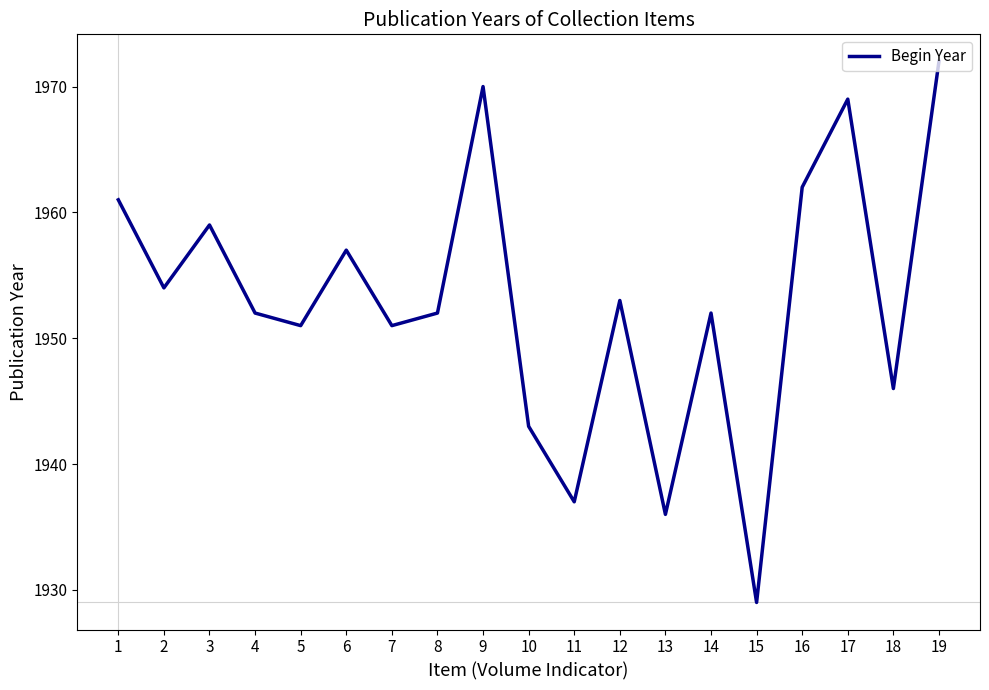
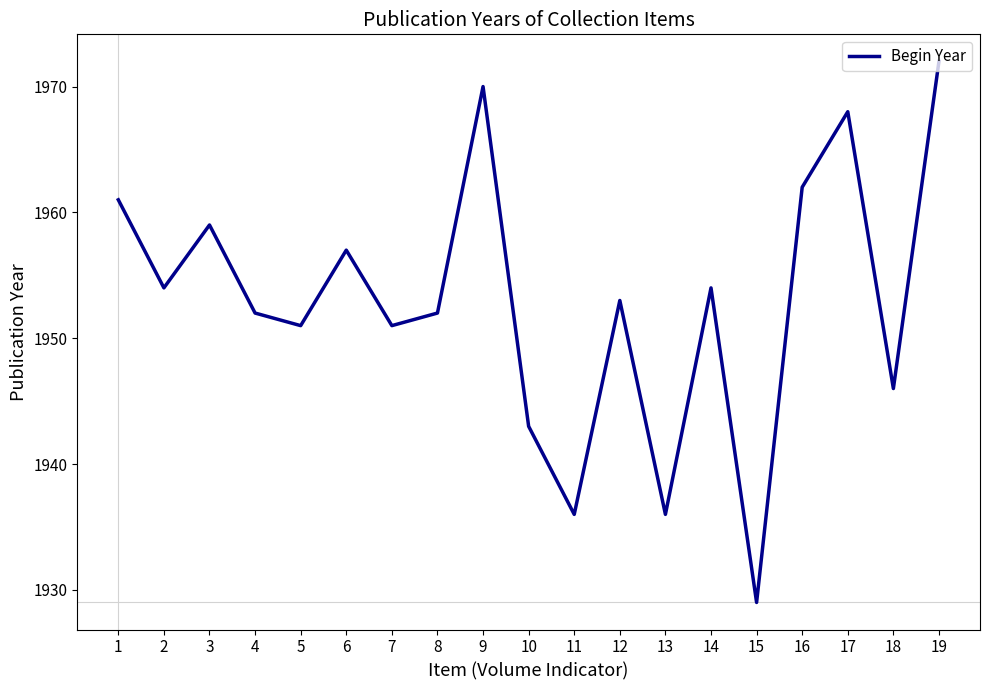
11: 1937 -> 1936
14: 1952 -> 1954
17: 1969 -> 1968
